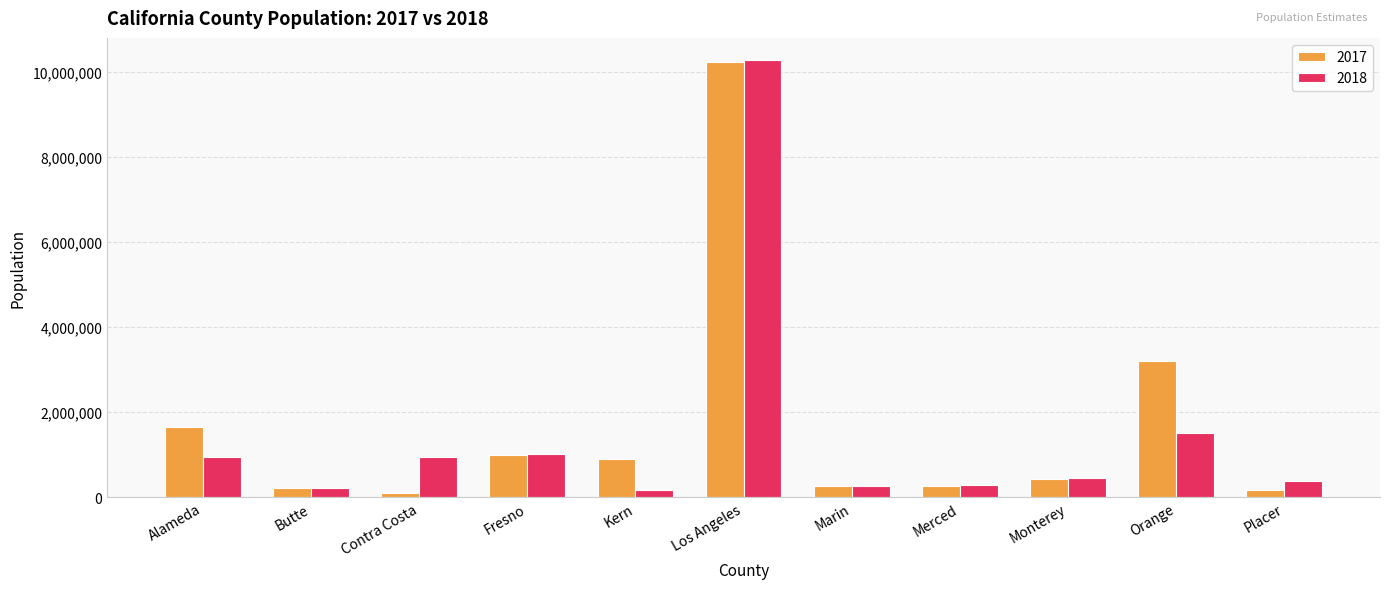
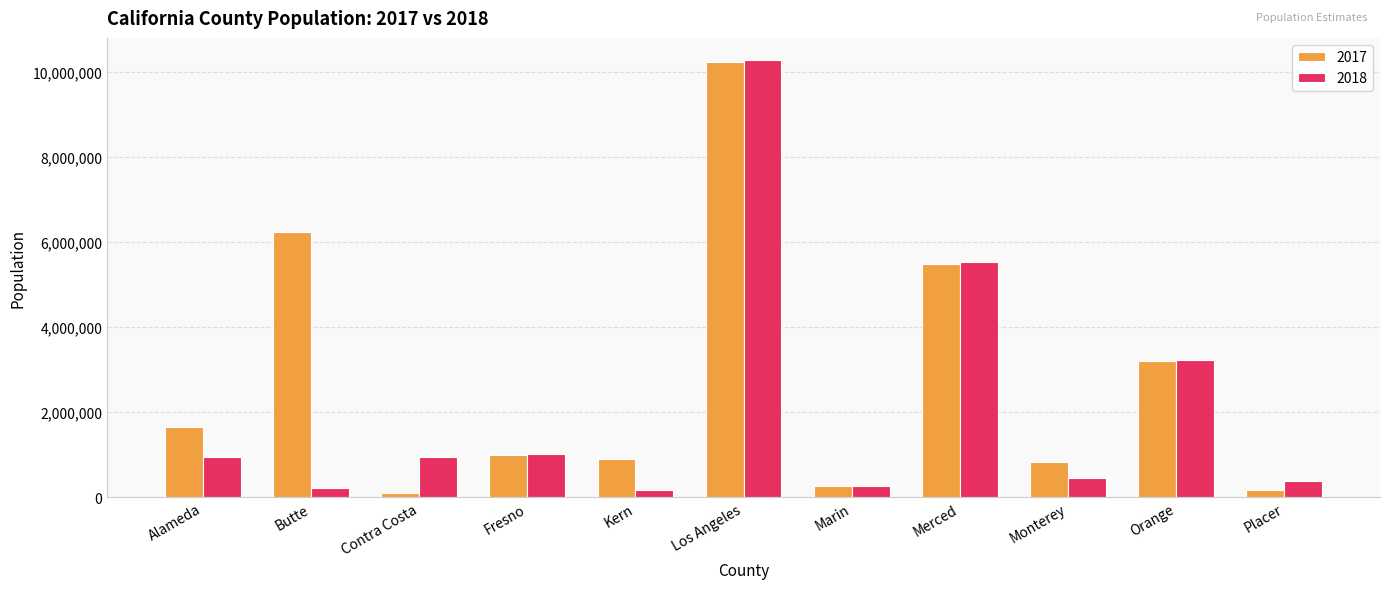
2017, Butte: 200,000 -> 6,200,000
2017, Merced: 300,000 -> 5,500,000
2018, Merced: 300,000 -> 5,500,000
2017, Monterey: 400,000 -> 800,000
2018, Orange: 1,500,000 -> 3,200,000
